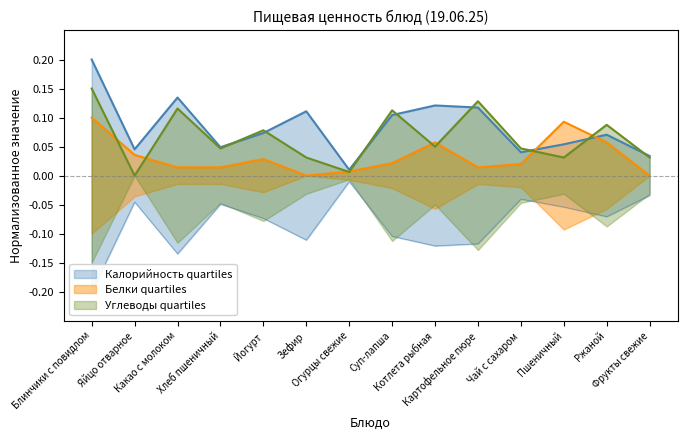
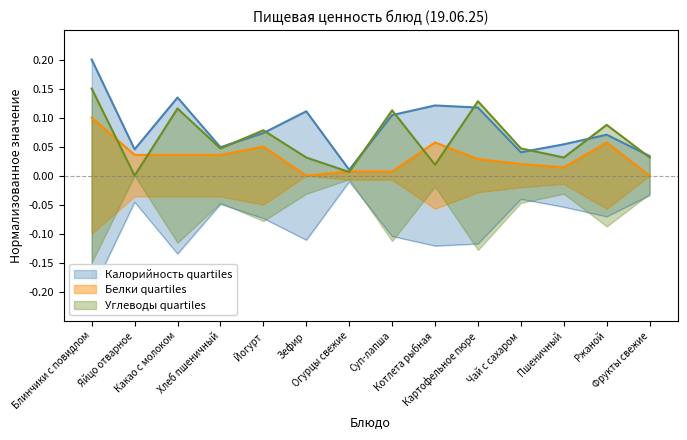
Белки quartiles, Какао с молоком: 0.01 -> 0.04
Белки quartiles, Хлеб пшеничный: 0.01 -> 0.04
Белки quartiles, Йогурт: 0.03 -> 0.05
Белки quartiles, Суп-лапша: 0.02 -> 0.01
Углеводы quartiles, Котлета рыбная: 0.05 -> 0.02
Белки quartiles, Картофельное пюре: 0.01 -> 0.03
Белки quartiles, Пшеничный: 0.09 -> 0.01
